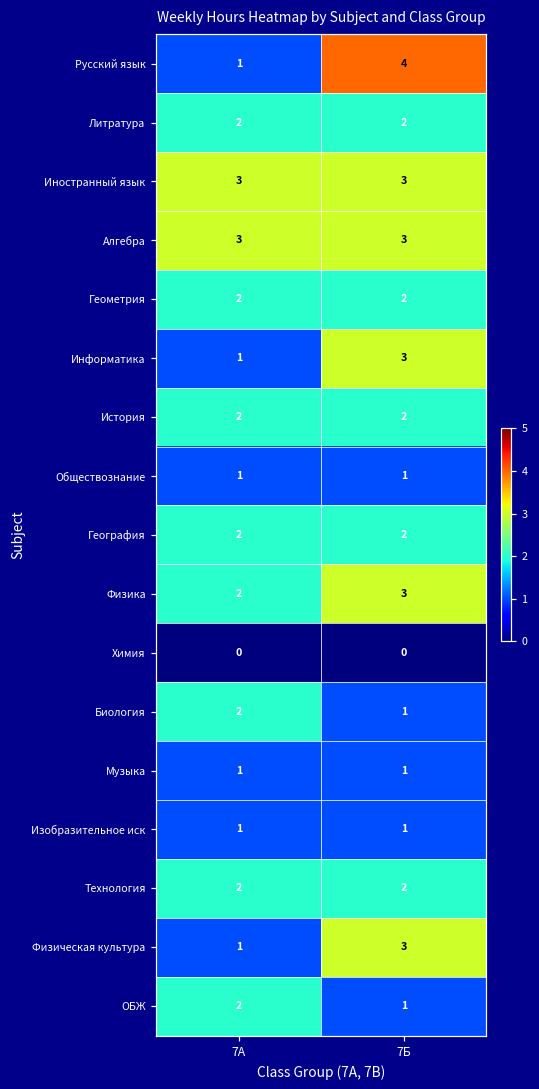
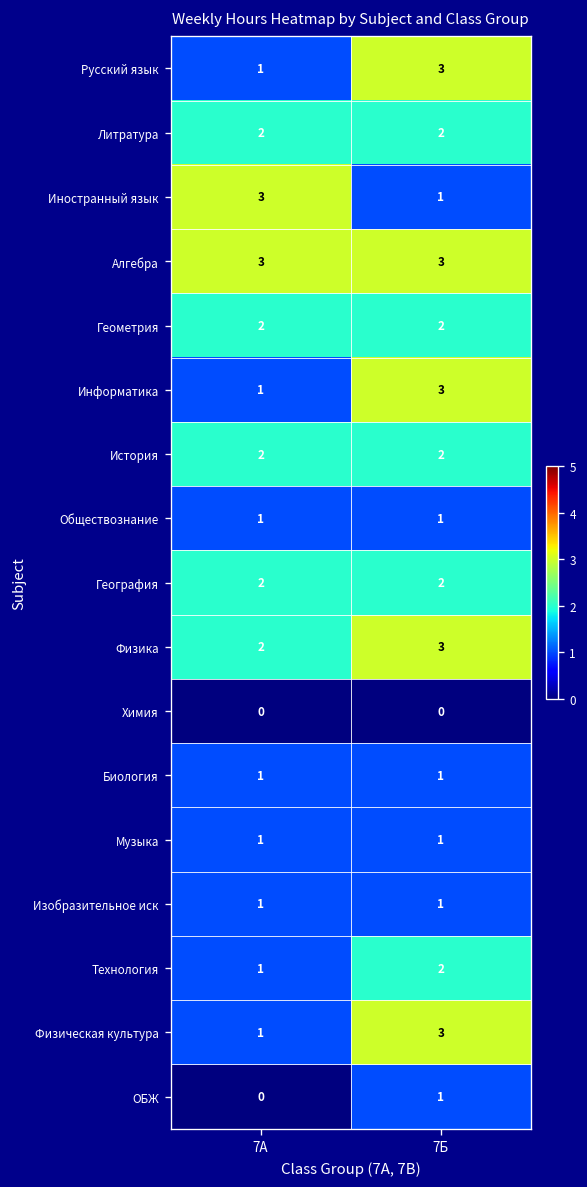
Русский язык, 7Б: 4 -> 3
Иностранный язык, 7Б: 3 -> 1
Биология, 7А: 2 -> 1
Технология, 7А: 2 -> 1
ОБЖ, 7А: 2 -> 0
